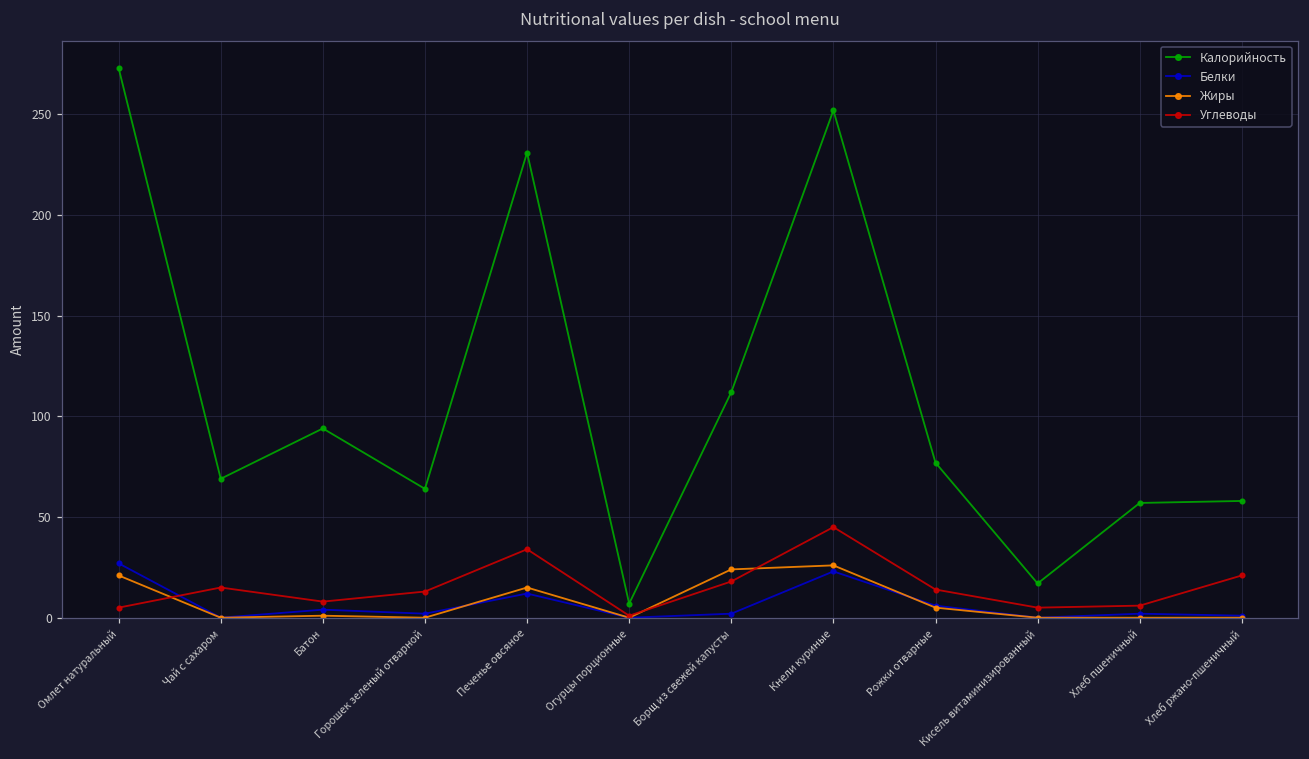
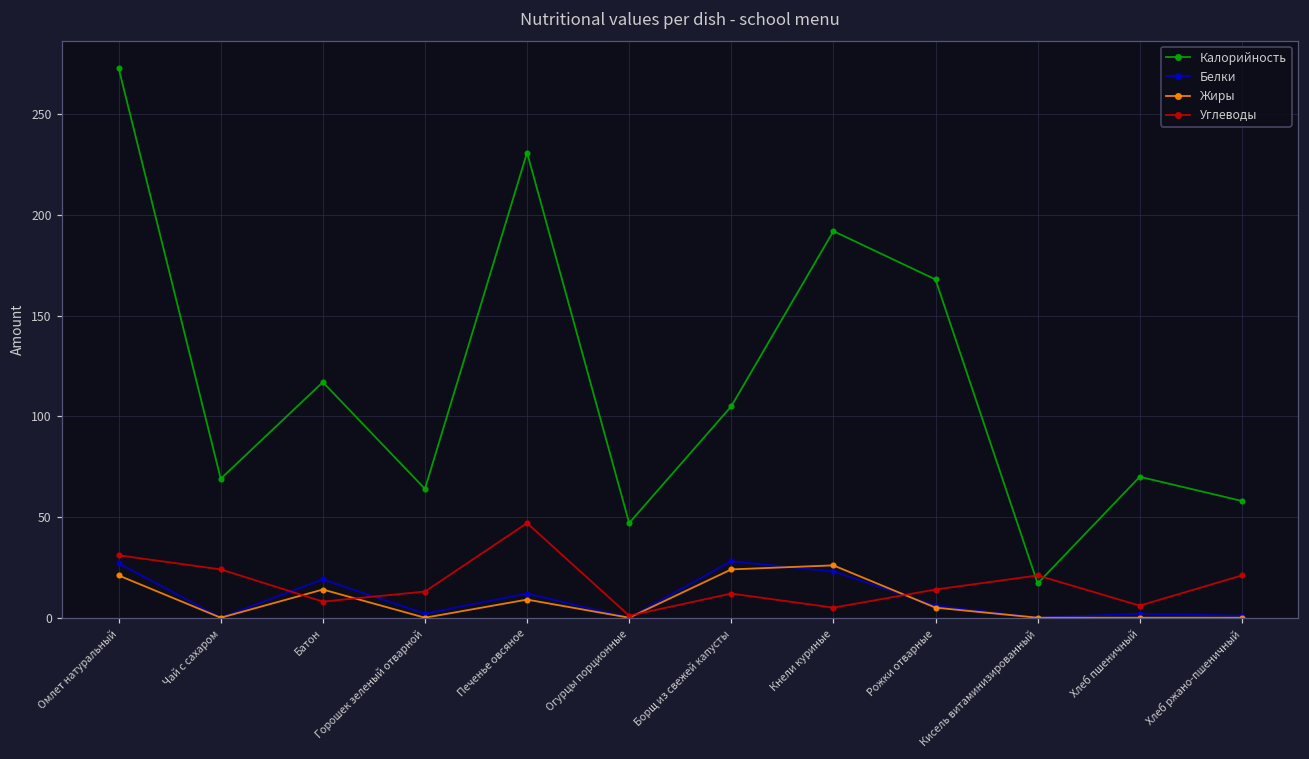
Углеводы, Омлет натуральный: 5 -> 31
Углеводы, Чай с сахаром: 15 -> 24
Калорийность, Батон: 94 -> 117
Белки, Батон: 4 -> 19
Жиры, Батон: 1 -> 14
Жиры, Печенье овсяное: 15 -> 9
Углеводы, Печенье овсяное: 34 -> 47
Калорийность, Огурцы порционные: 7 -> 47
Калорийность, Борщ из свежей капусты: 112 -> 105
Белки, Борщ из свежей капусты: 2 -> 28
Углеводы, Борщ из свежей капусты: 18 -> 12
Калорийность, Кнели куриные: 252 -> 192
Углеводы, Кнели куриные: 45 -> 5
Калорийность, Рожки отварные: 77 -> 168
Углеводы, Кисель витаминизированный: 5 -> 21
Калорийность, Хлеб пшеничный: 57 -> 70
